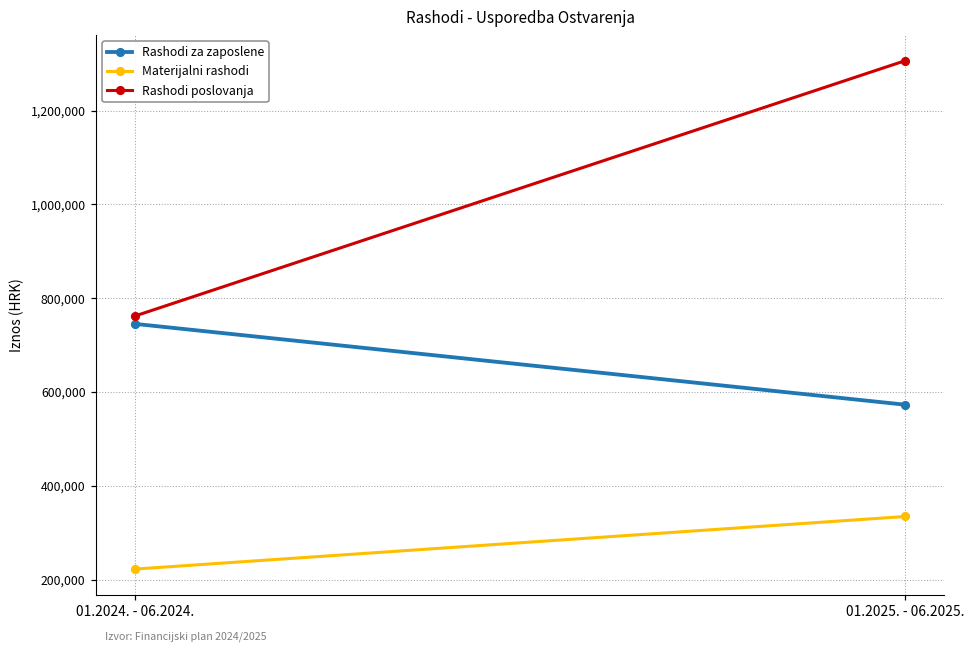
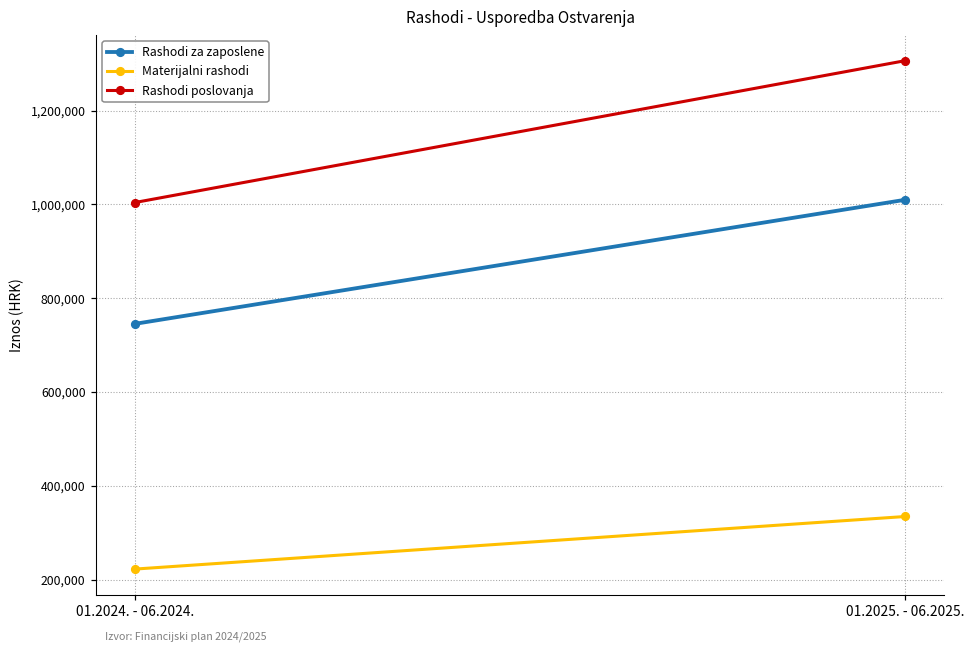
Rashodi poslovanja, 01.2024. - 06.2024.: 760,000 -> 1,000,000
Rashodi za zaposlene, 01.2025. - 06.2025.: 570,000 -> 1,010,000
